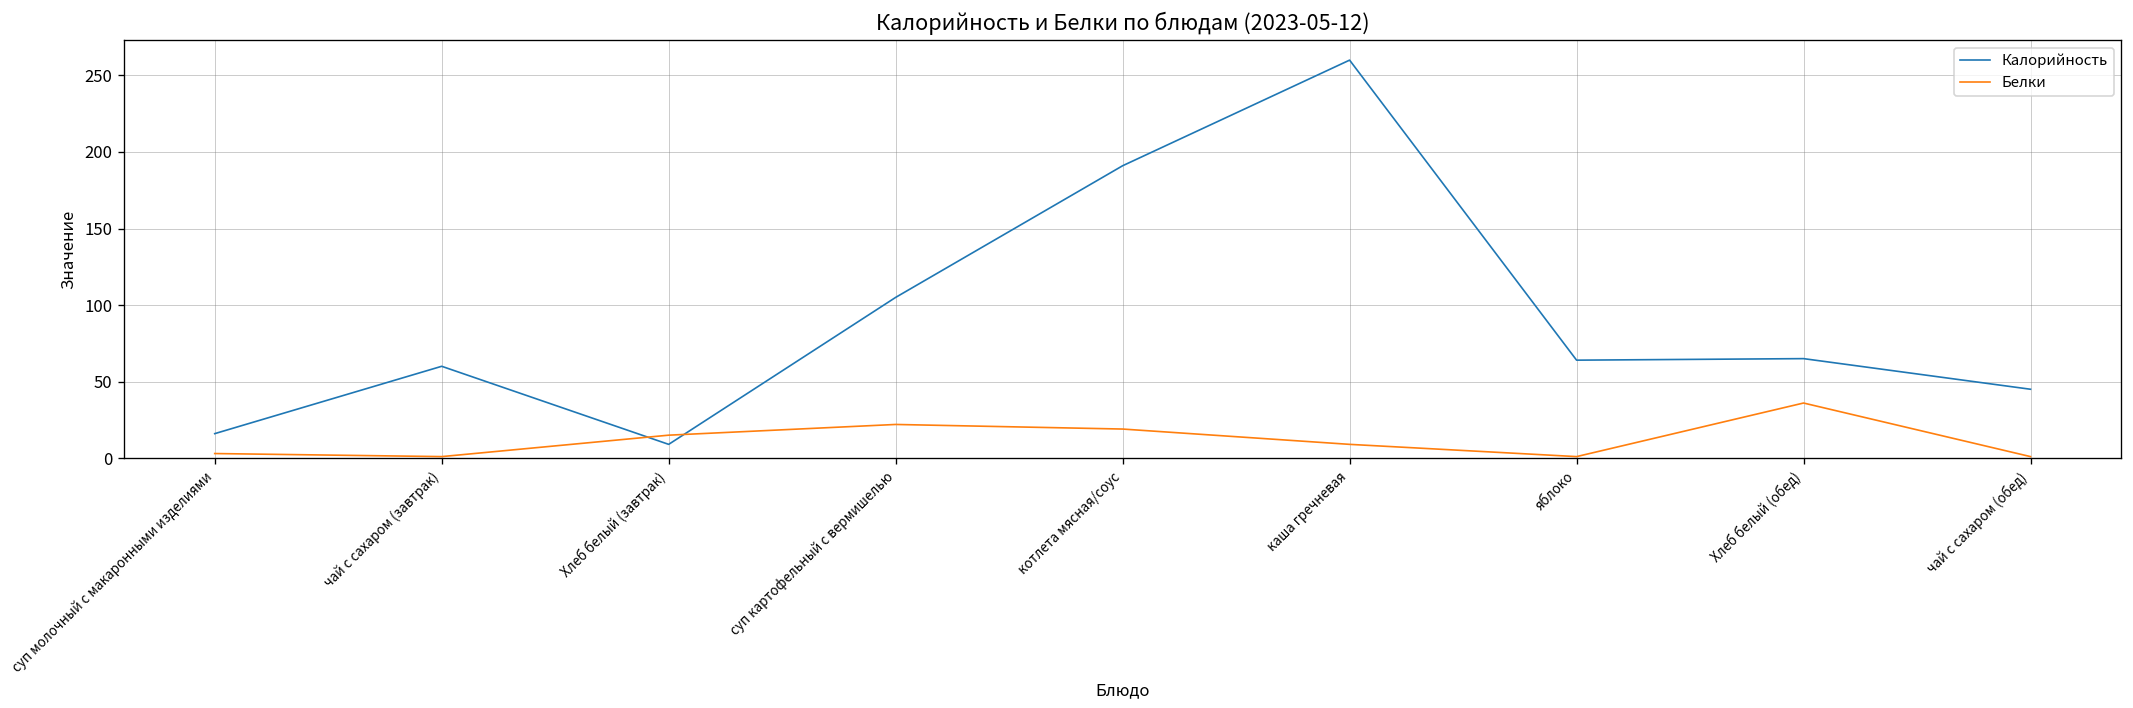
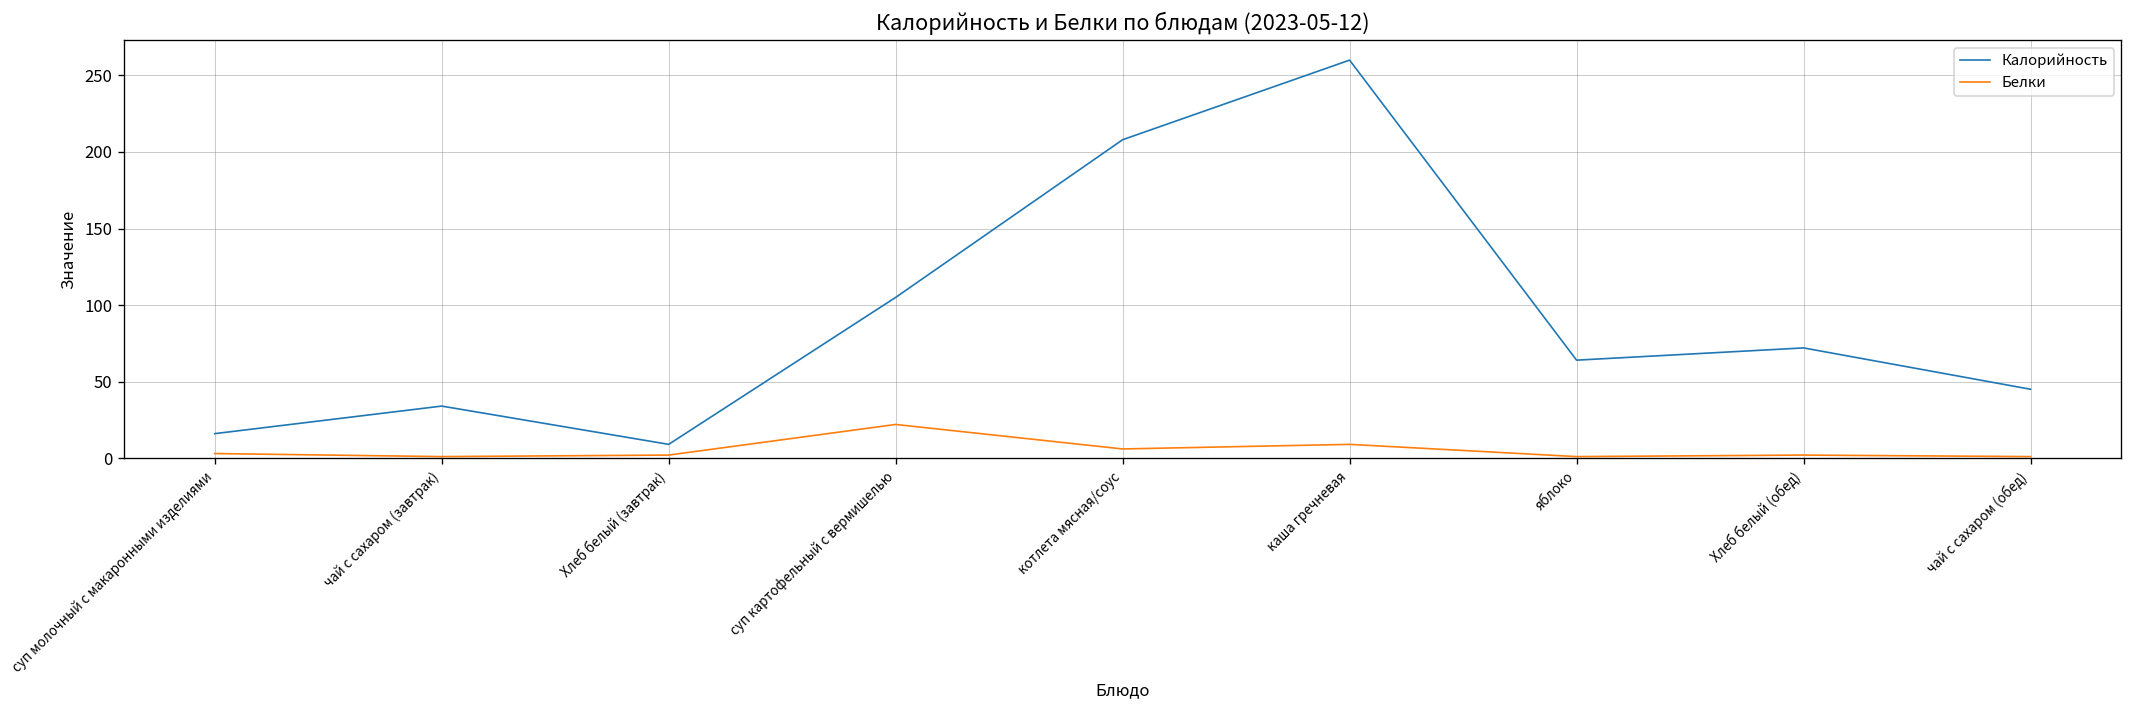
Калорийность, чай с сахаром (завтрак): 60 -> 34
Белки, Хлеб белый (завтрак): 15 -> 2
Калорийность, котлета мясная/соус: 191 -> 208
Белки, котлета мясная/соус: 19 -> 6
Калорийность, Хлеб белый (обед): 65 -> 72
Белки, Хлеб белый (обед): 36 -> 2
